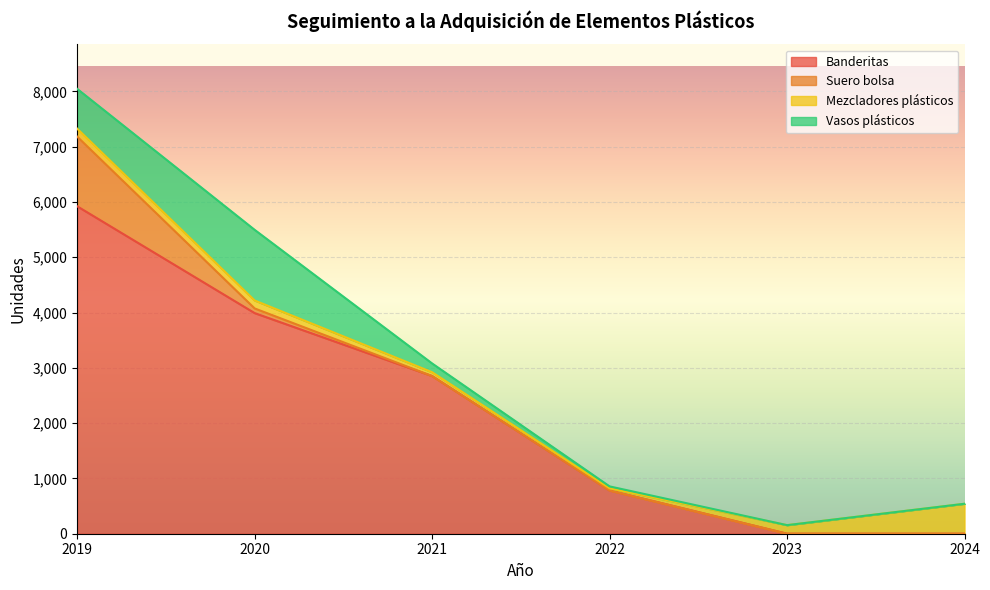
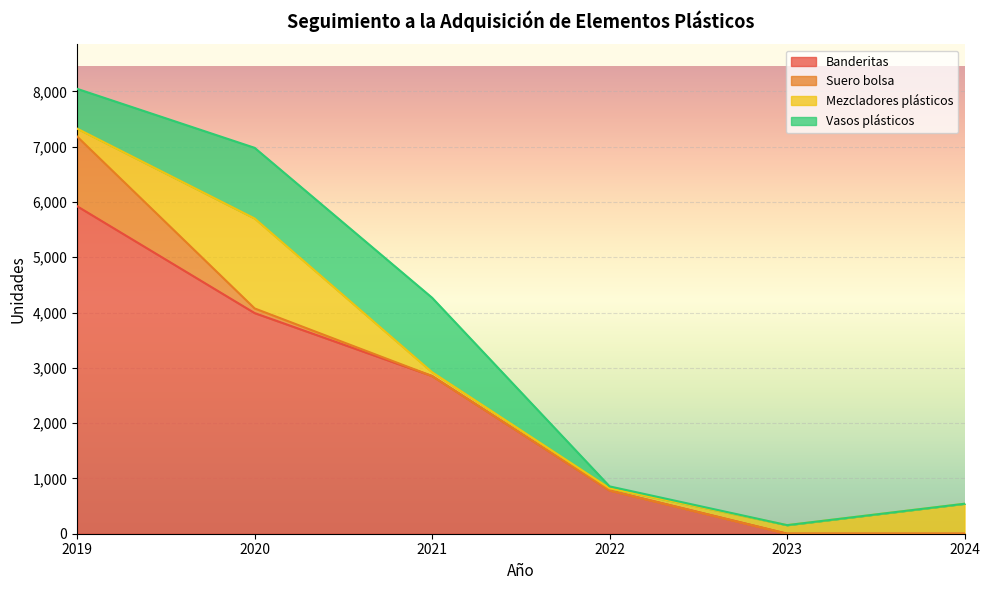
Mezcladores plásticos, 2020: 100 -> 1,600
Vasos plásticos, 2021: 200 -> 1,300
